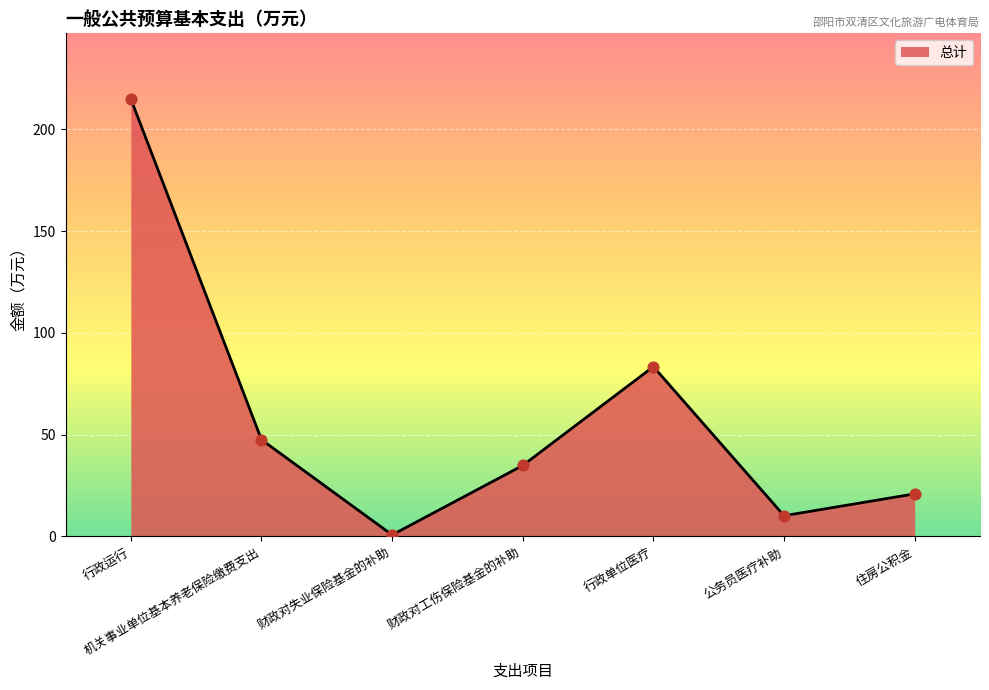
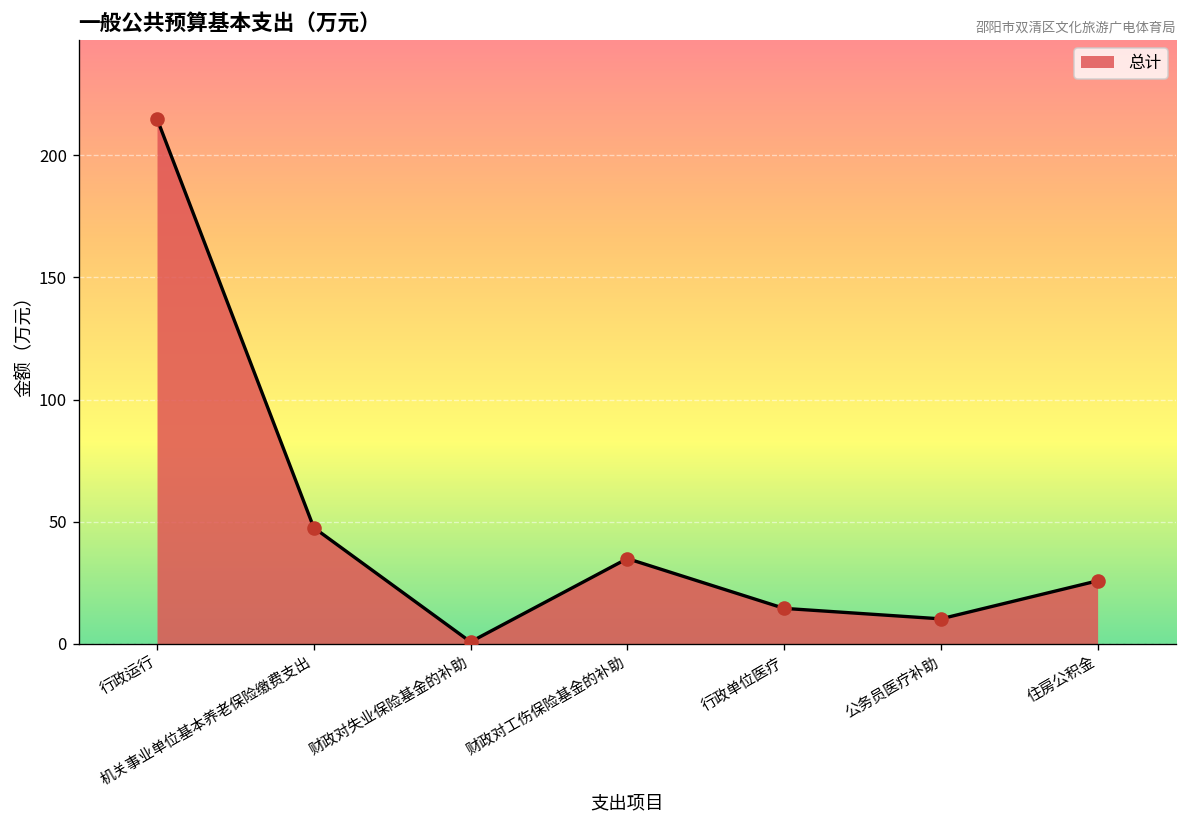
行政单位医疗: 83 -> 14
住房公积金: 21 -> 26
